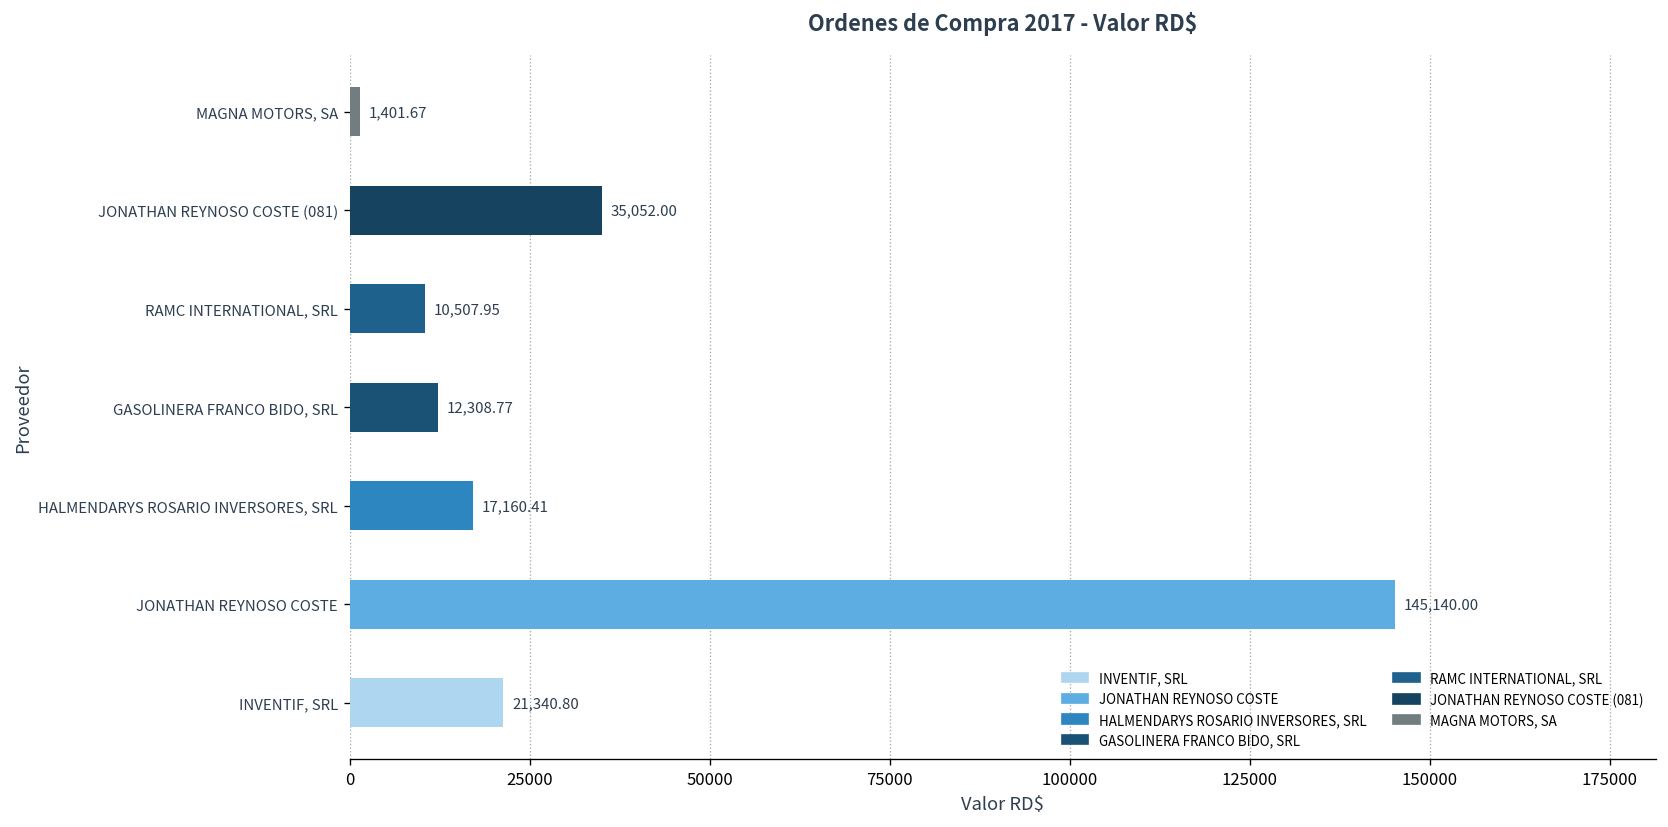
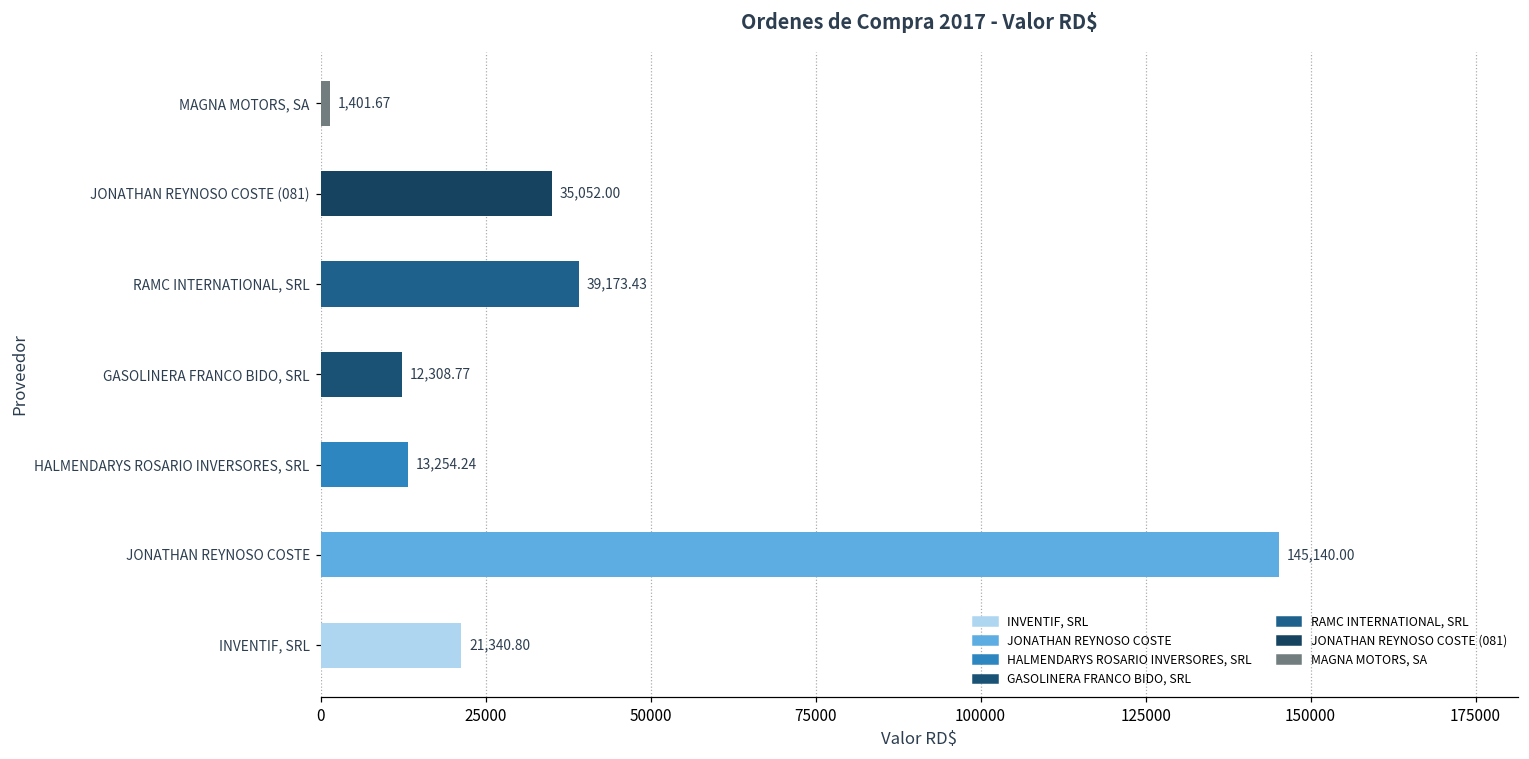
RAMC INTERNATIONAL, SRL: 10,507.95 -> 39,173.43
HALMENDARYS ROSARIO INVERSORES, SRL: 17,160.41 -> 13,254.24
